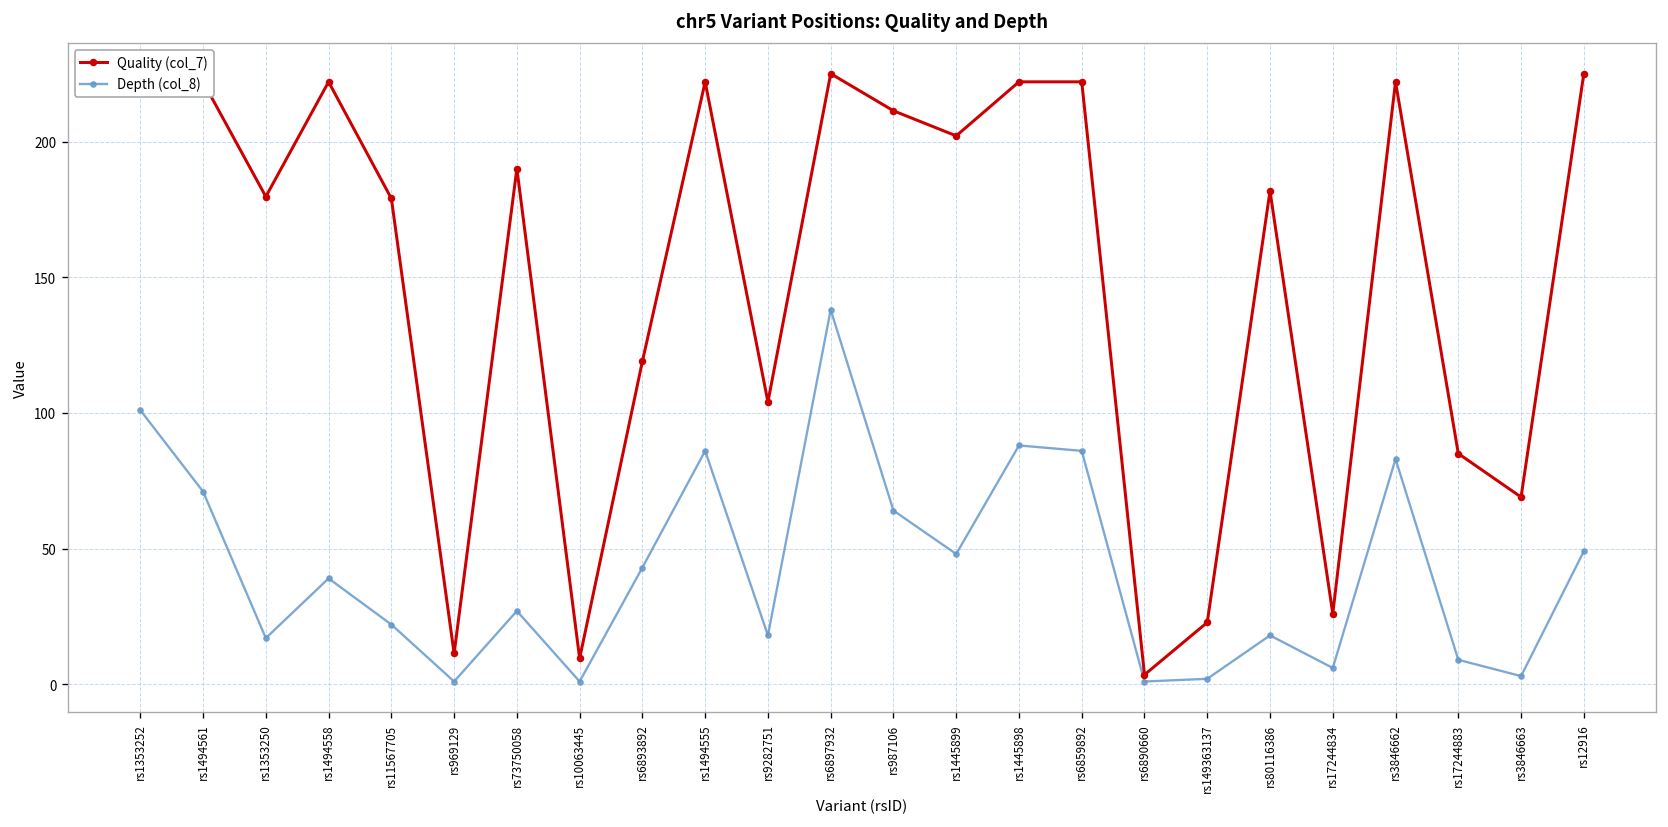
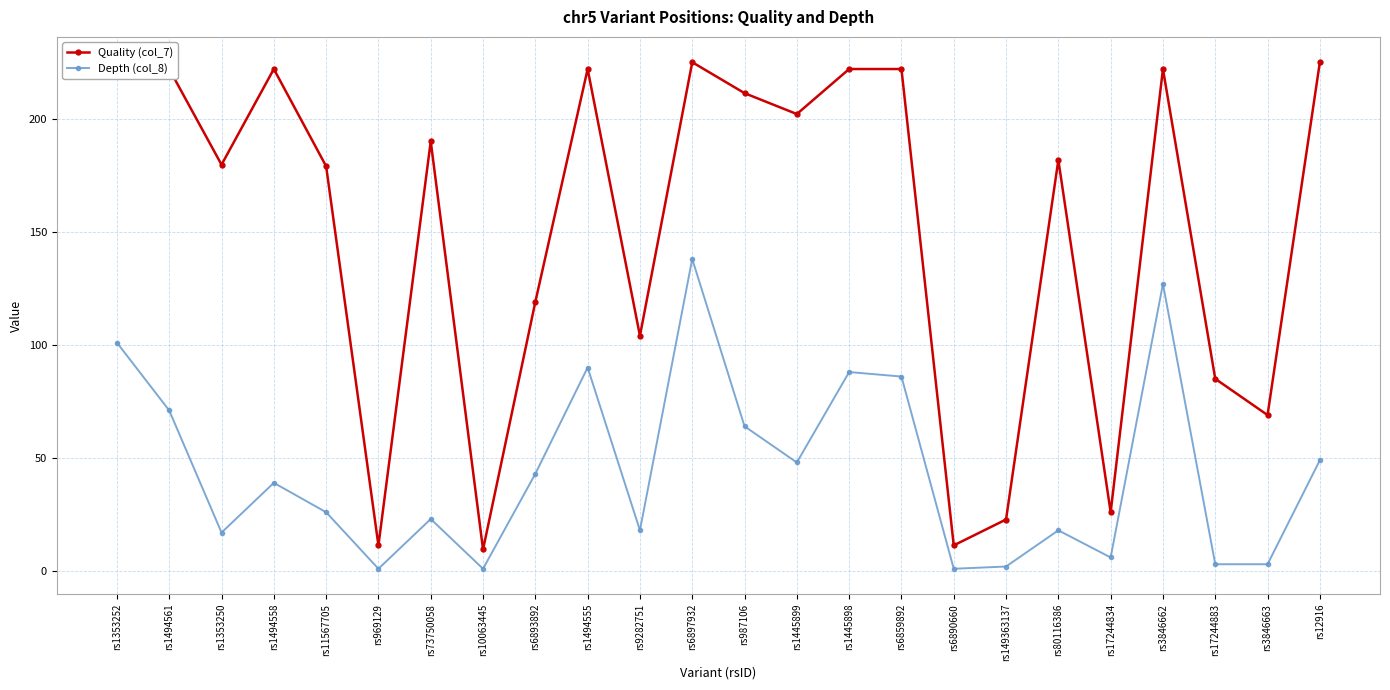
Depth (col_8), rs11567705: 22 -> 26
Depth (col_8), rs73750058: 27 -> 23
Depth (col_8), rs1494555: 86 -> 90
Quality (col_7), rs6890660: 3 -> 11
Depth (col_8), rs3846662: 83 -> 127
Depth (col_8), rs17244883: 9 -> 3
